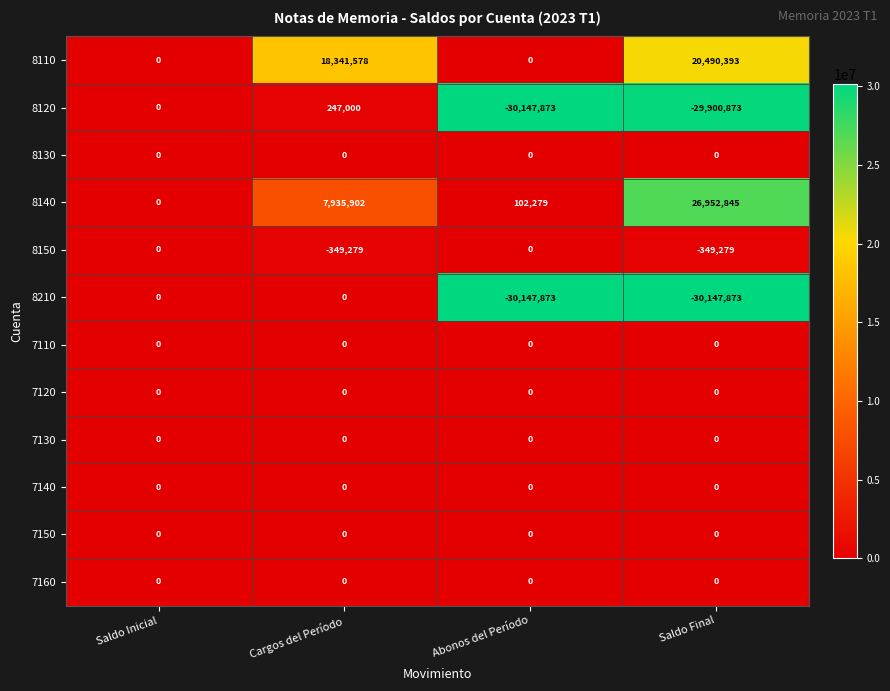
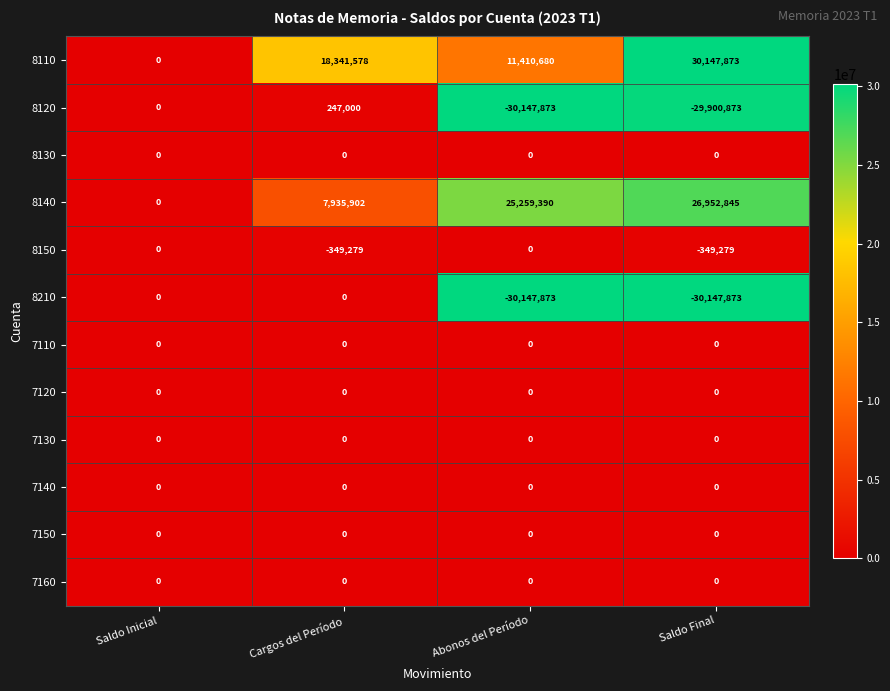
8110, Abonos del Período: 0 -> 11,410,680
8110, Saldo Final: 20,490,393 -> 30,147,873
8140, Abonos del Período: 102,279 -> 25,259,390
